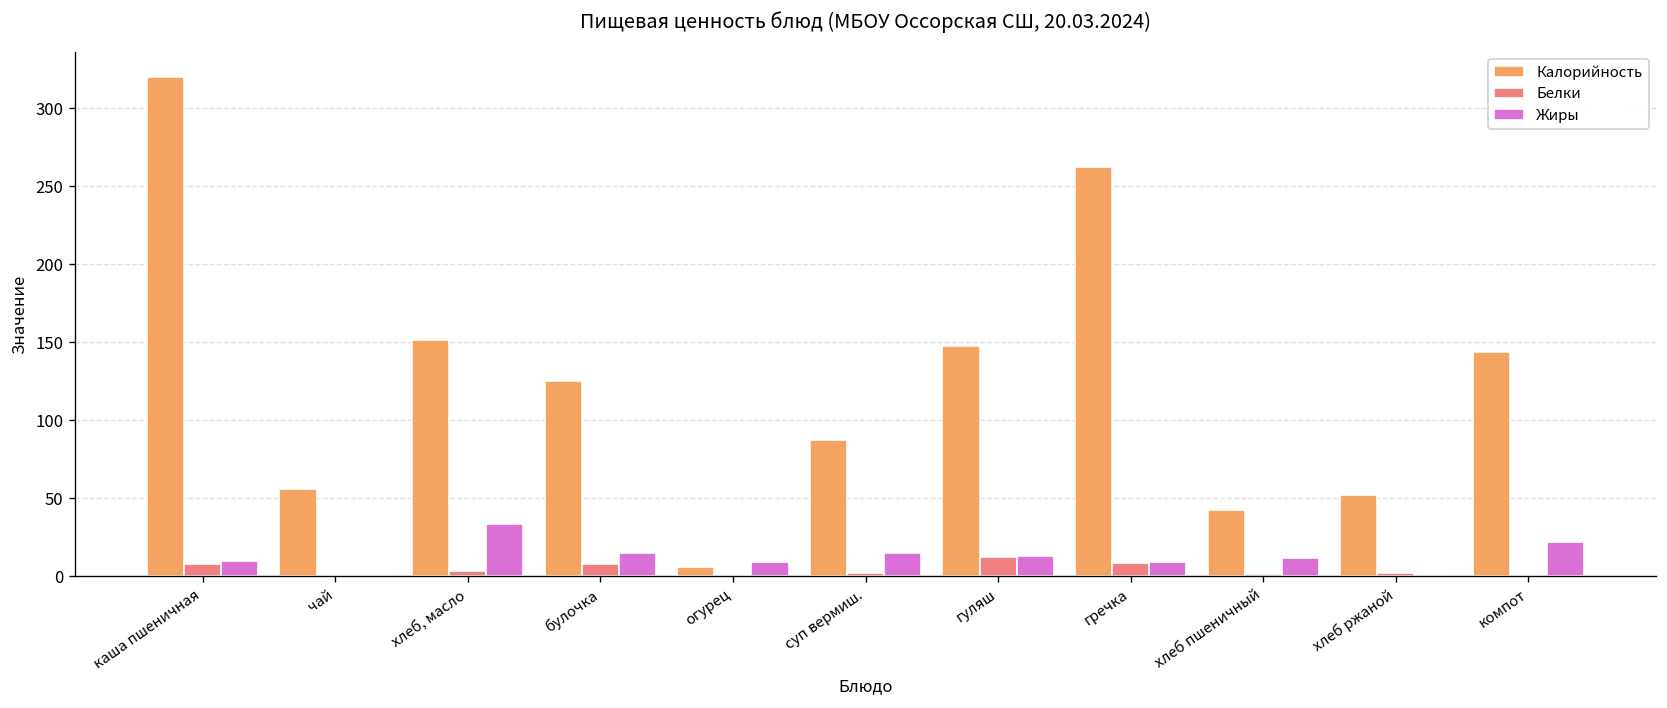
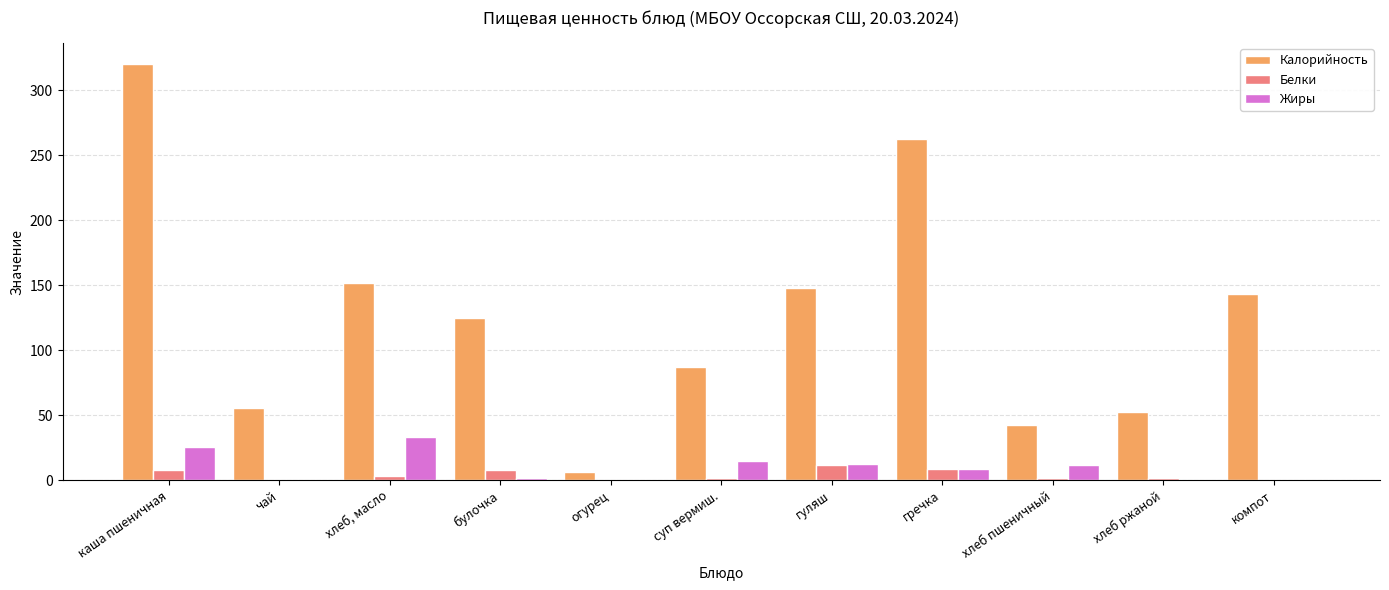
Жиры, каша пшеничная: 10 -> 26
Жиры, булочка: 15 -> 2
Жиры, огурец: 9 -> 0
Жиры, компот: 22 -> 0
